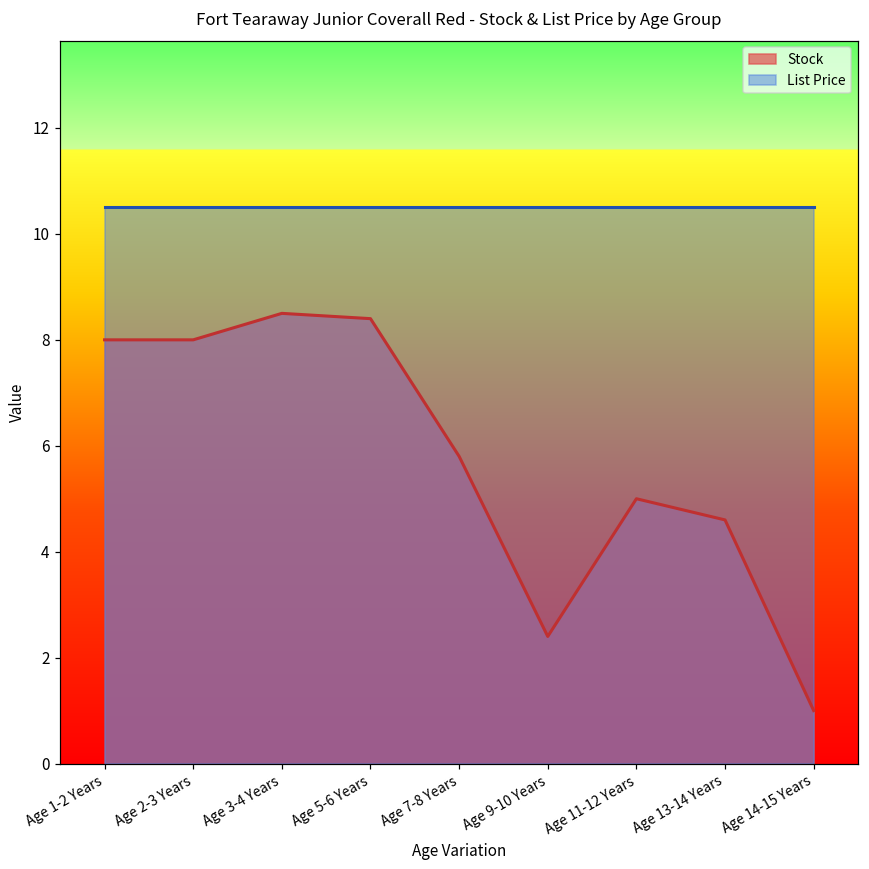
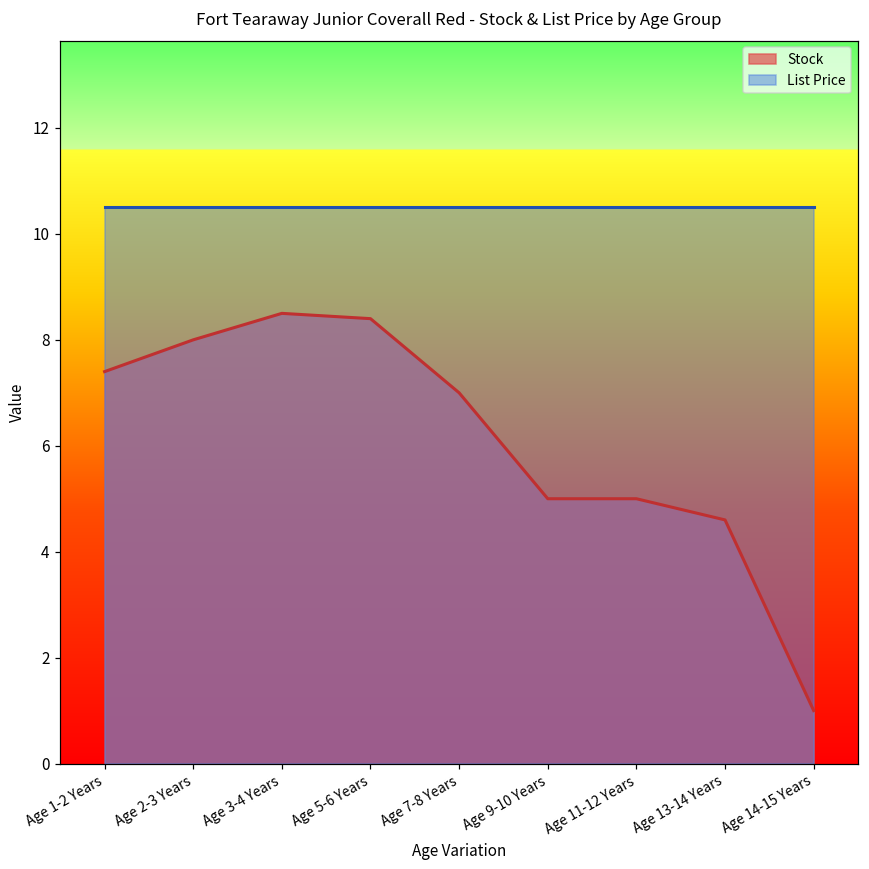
Stock, Age 1-2 Years: 8.0 -> 7.4
Stock, Age 7-8 Years: 5.8 -> 7.0
Stock, Age 9-10 Years: 2.4 -> 5.0
